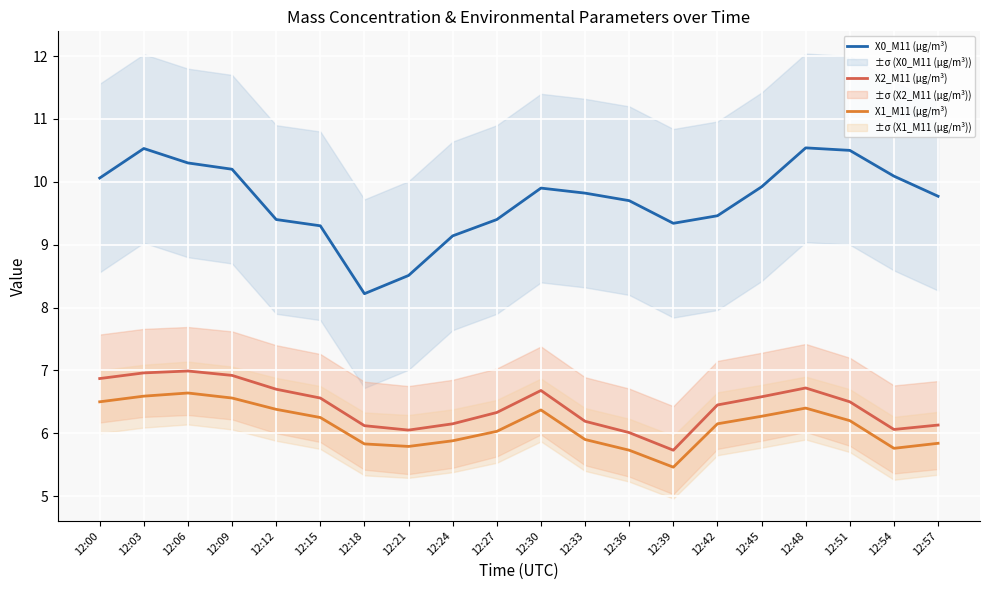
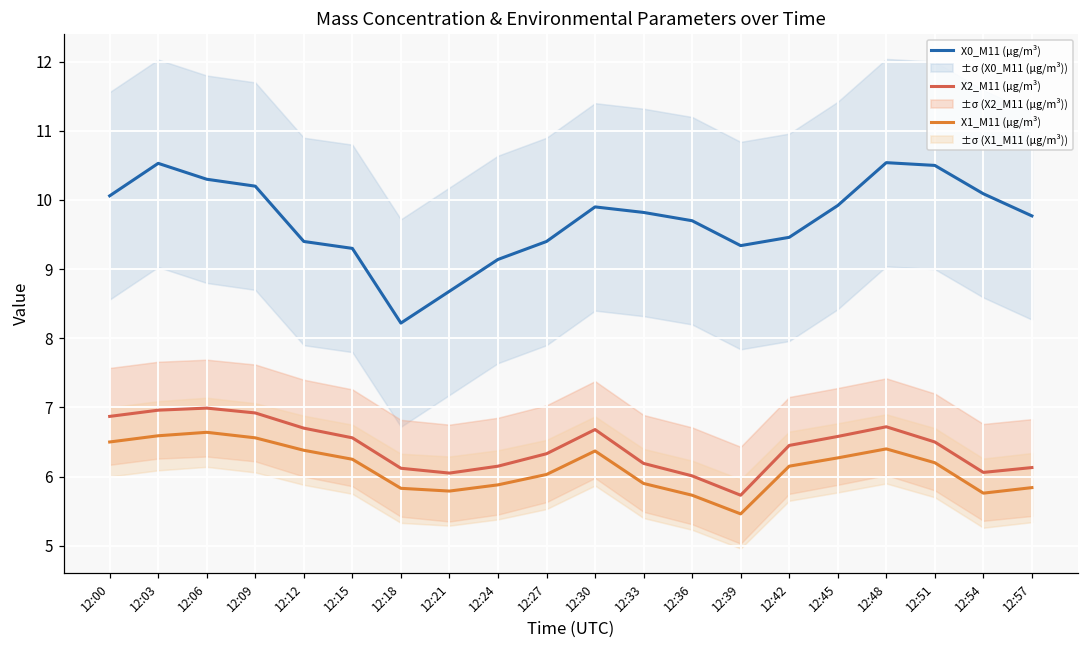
X0_M11 (μg/m³), 12:21: 8.5 -> 8.7
